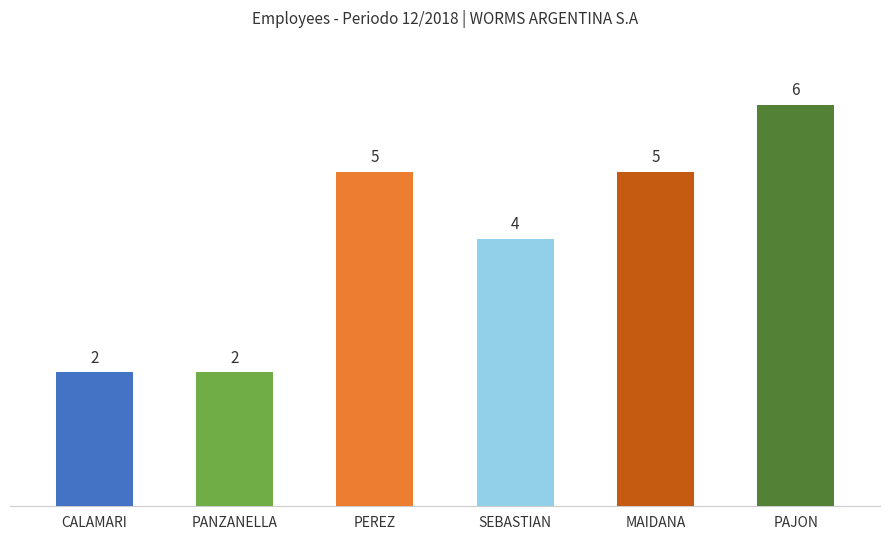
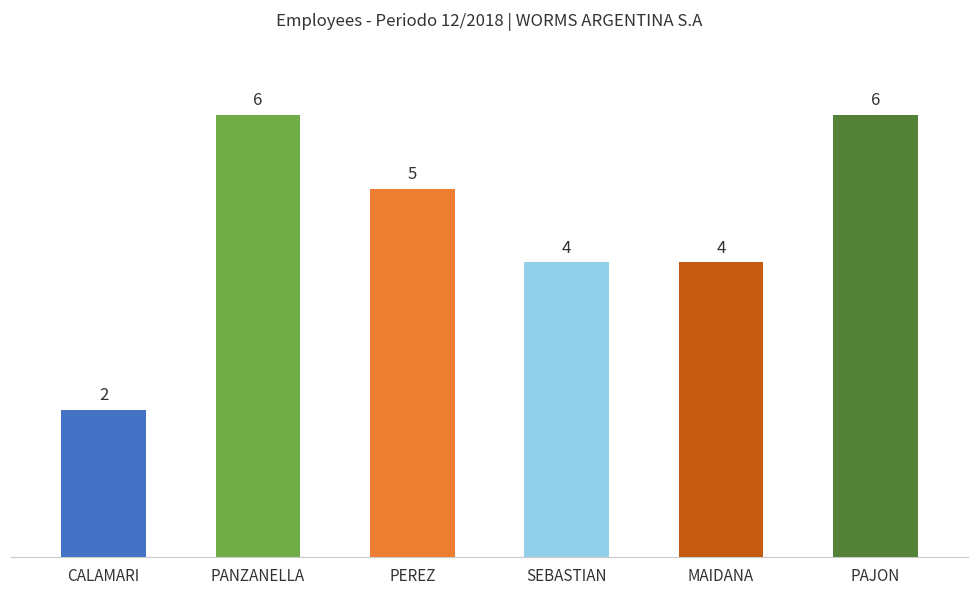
PANZANELLA: 2 -> 6
MAIDANA: 5 -> 4
